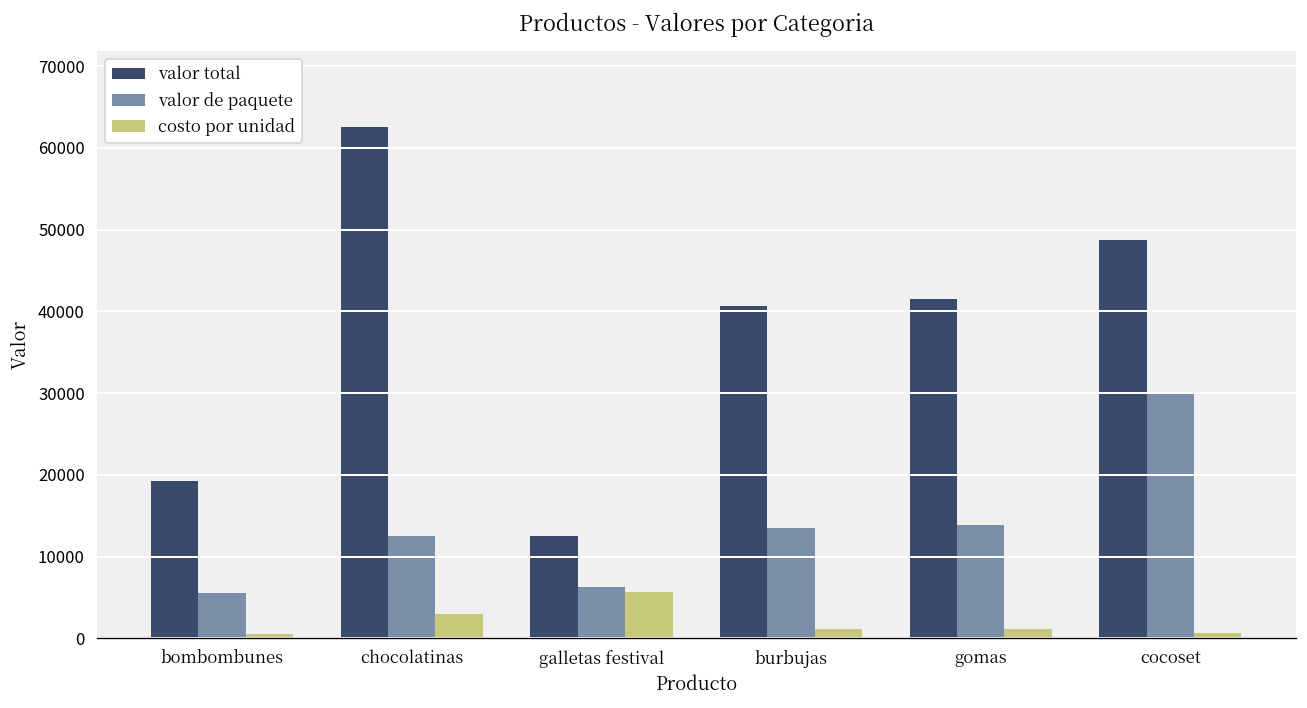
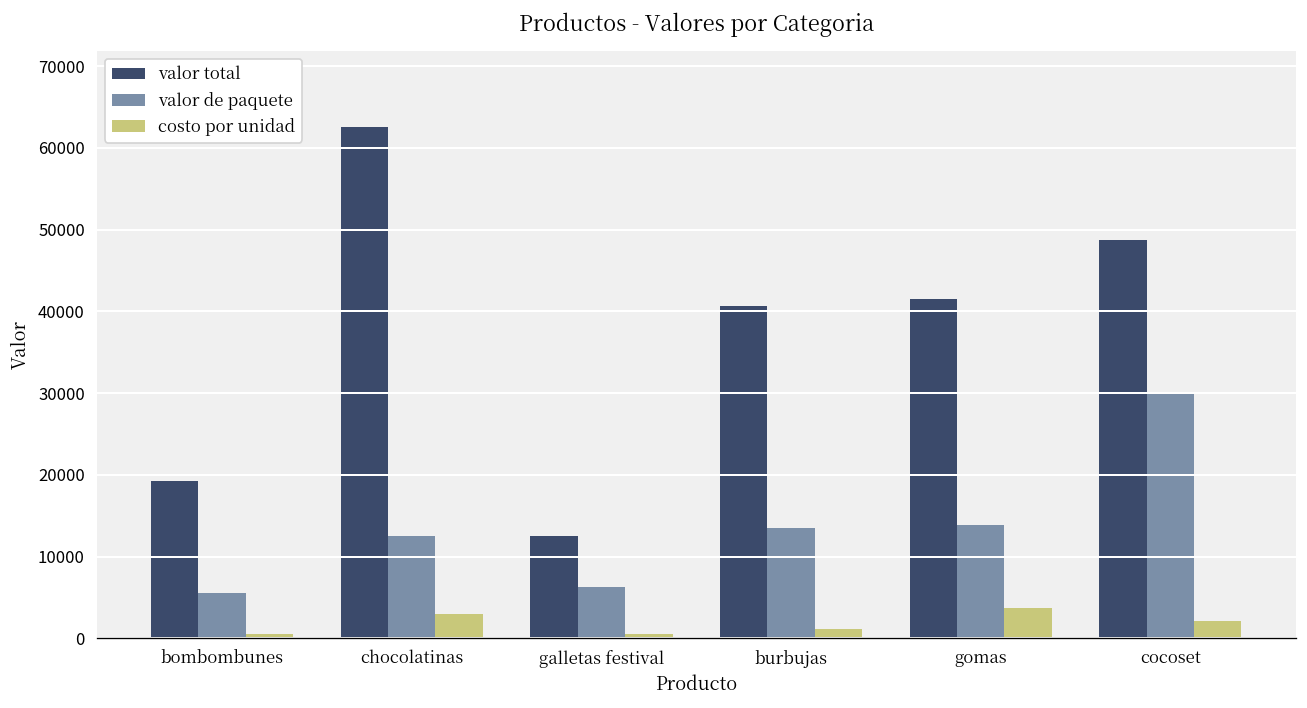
costo por unidad, galletas festival: 6000 -> 1000
costo por unidad, gomas: 1000 -> 4000
costo por unidad, cocoset: 1000 -> 2000
